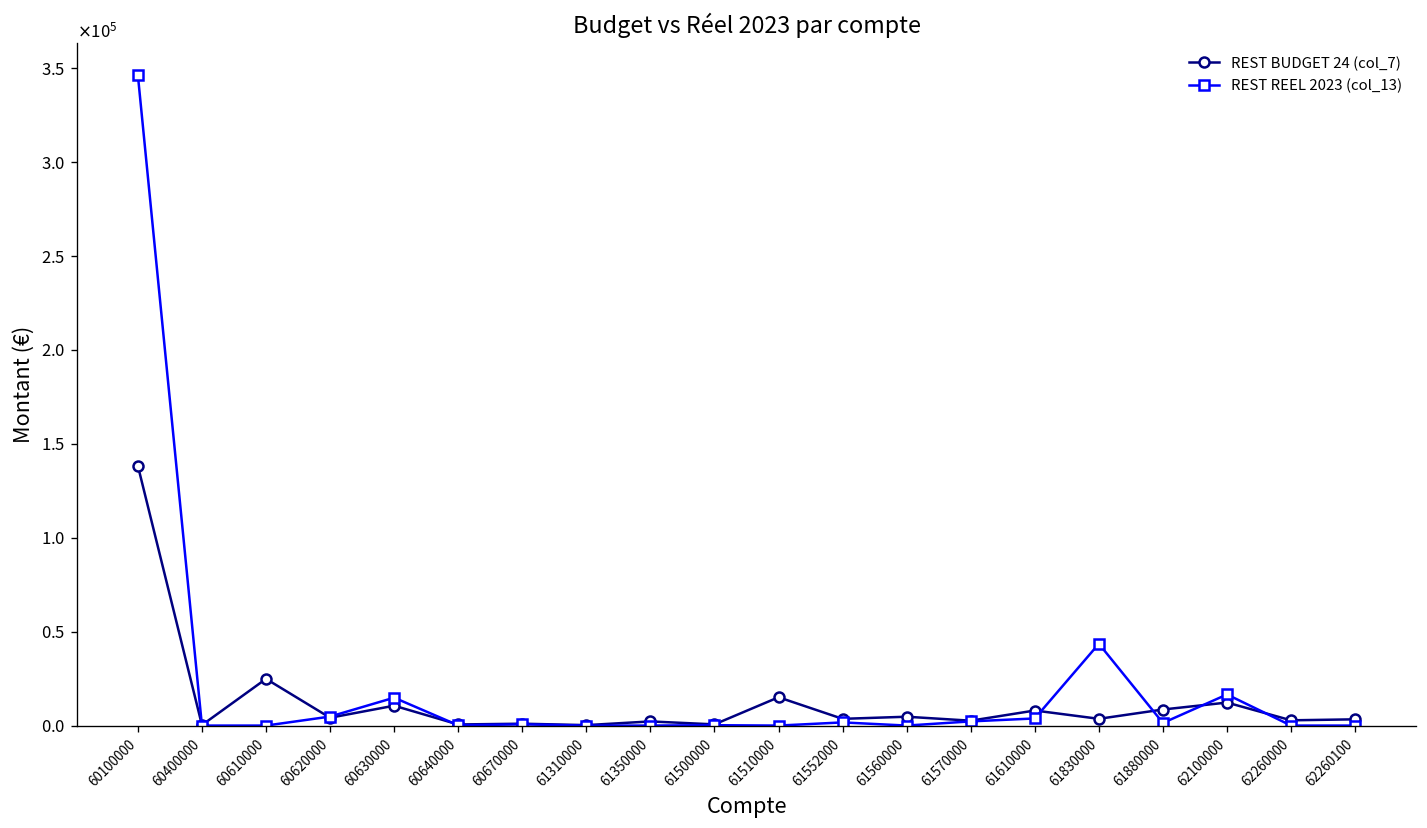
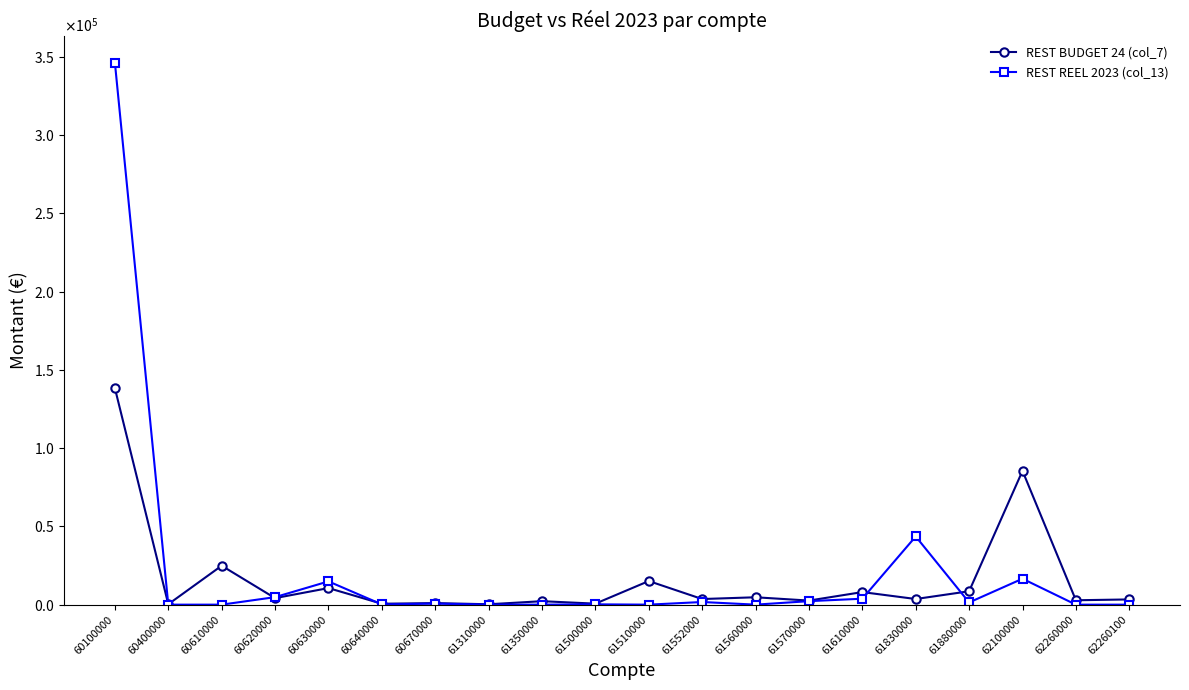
REST BUDGET 24 (col_7), 62100000: 12000 -> 85000
